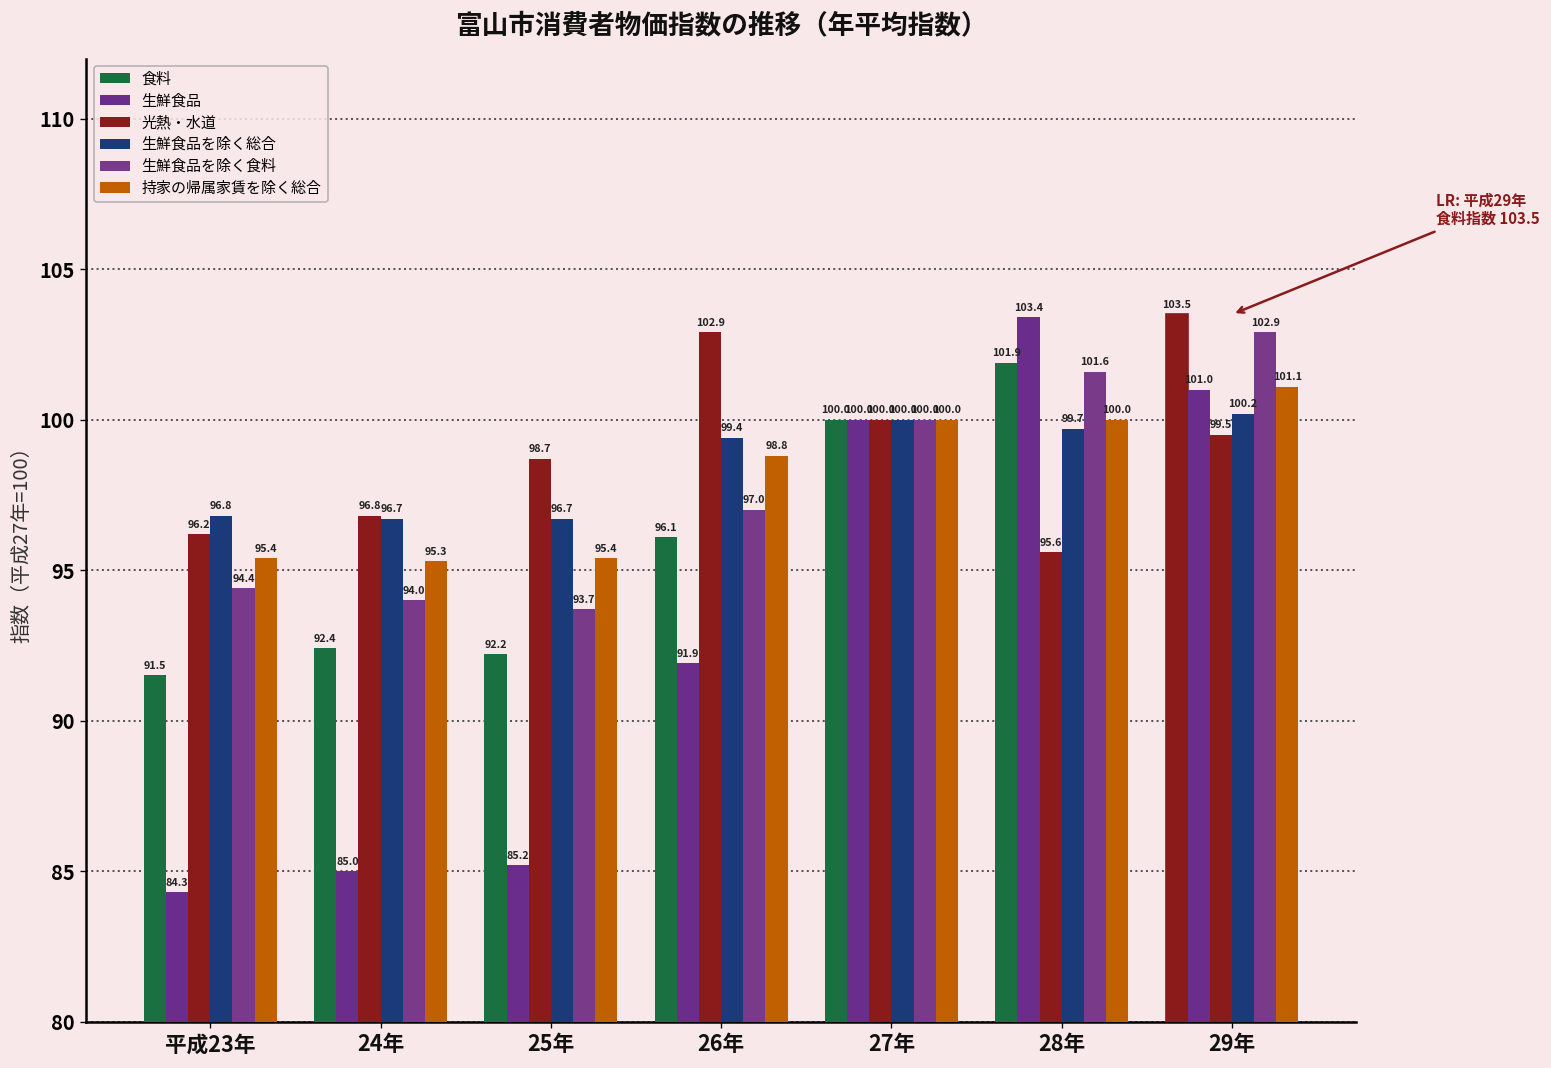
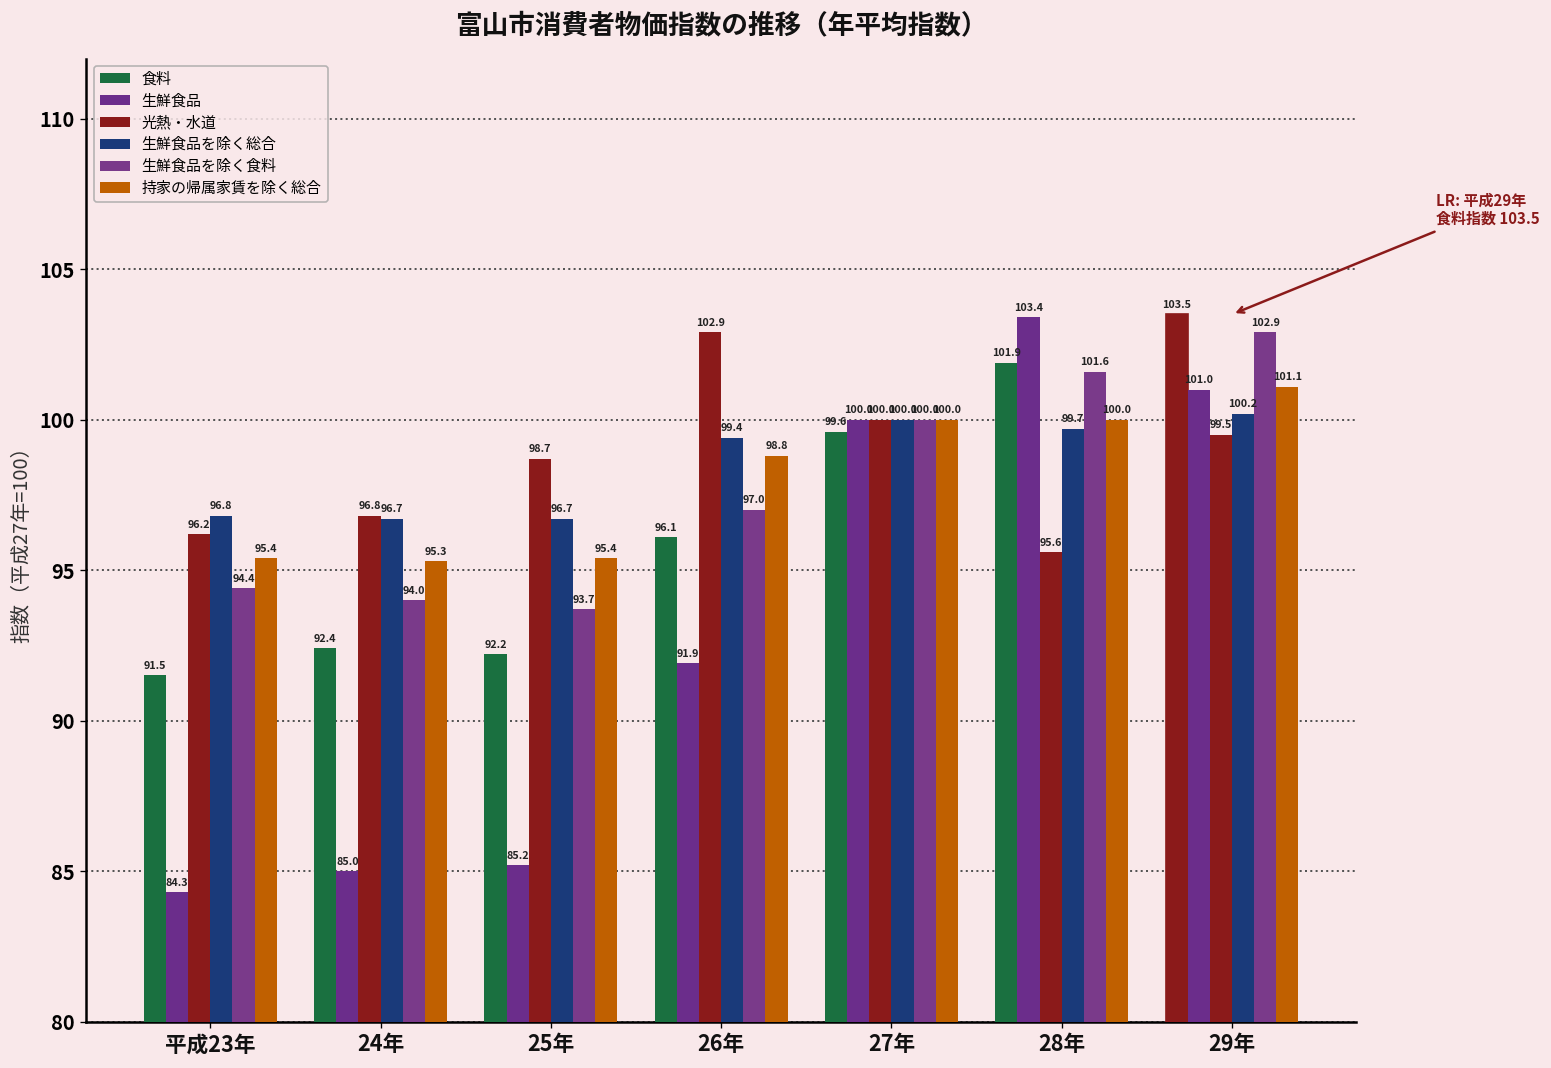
食料, 27年: 100.0 -> 99.6
